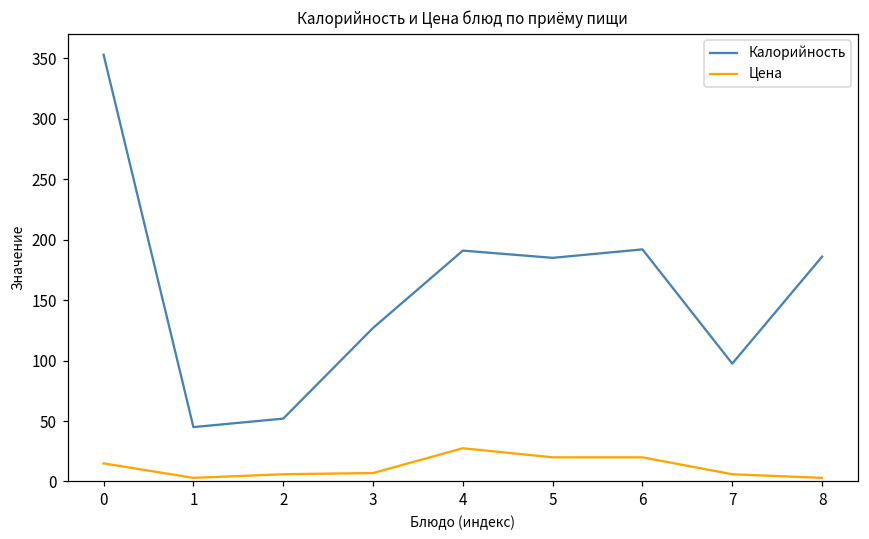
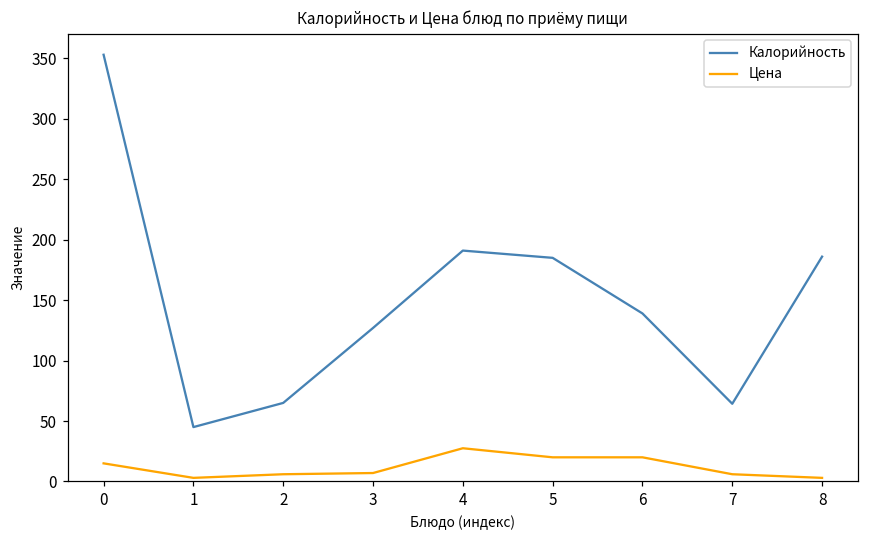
Калорийность, 2: 52 -> 65
Калорийность, 6: 192 -> 139
Калорийность, 7: 98 -> 64
